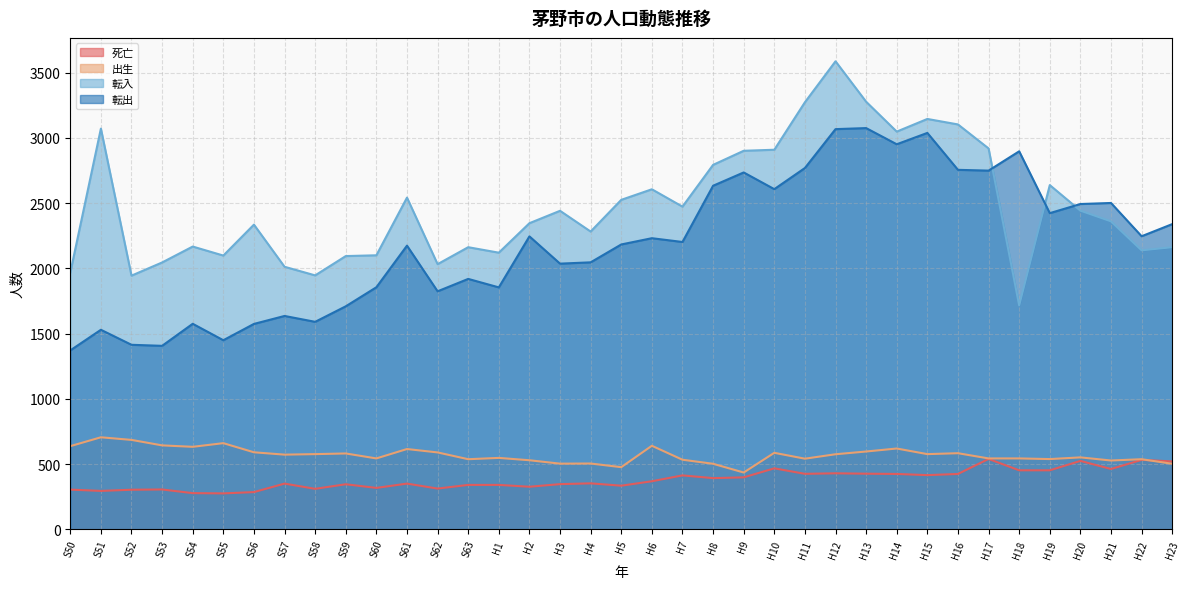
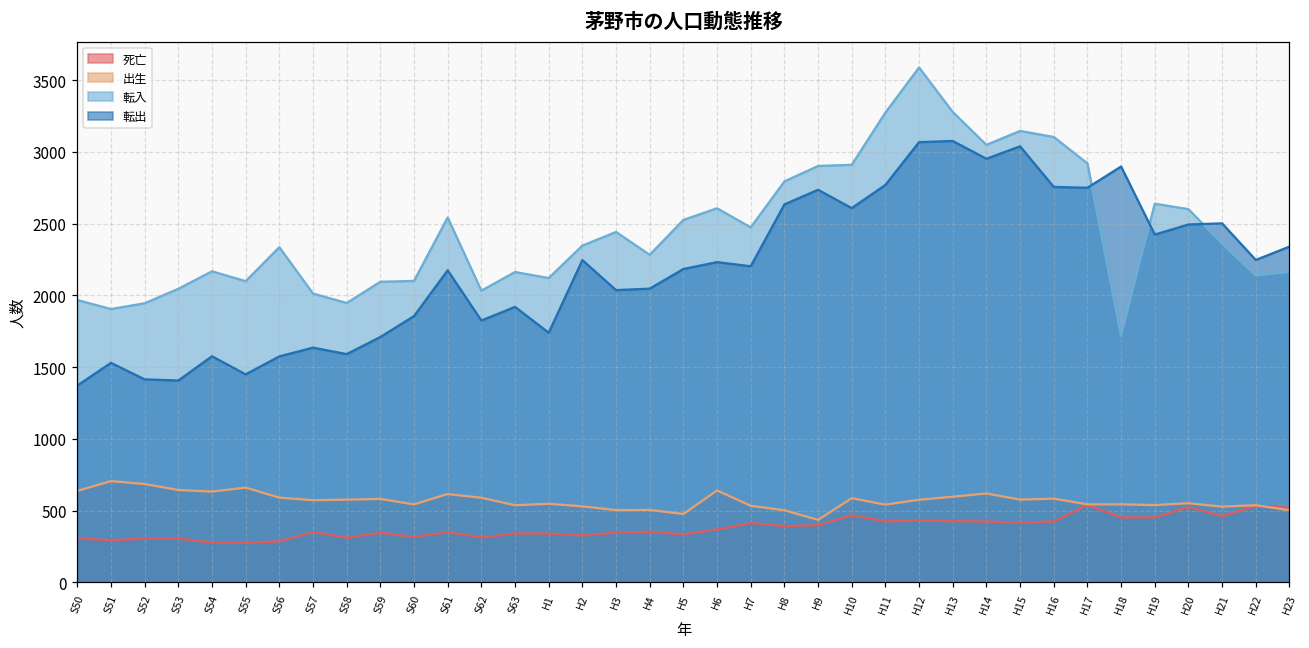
転入, S51: 3070 -> 1900
転出, H1: 1850 -> 1740
転入, H20: 2440 -> 2600
